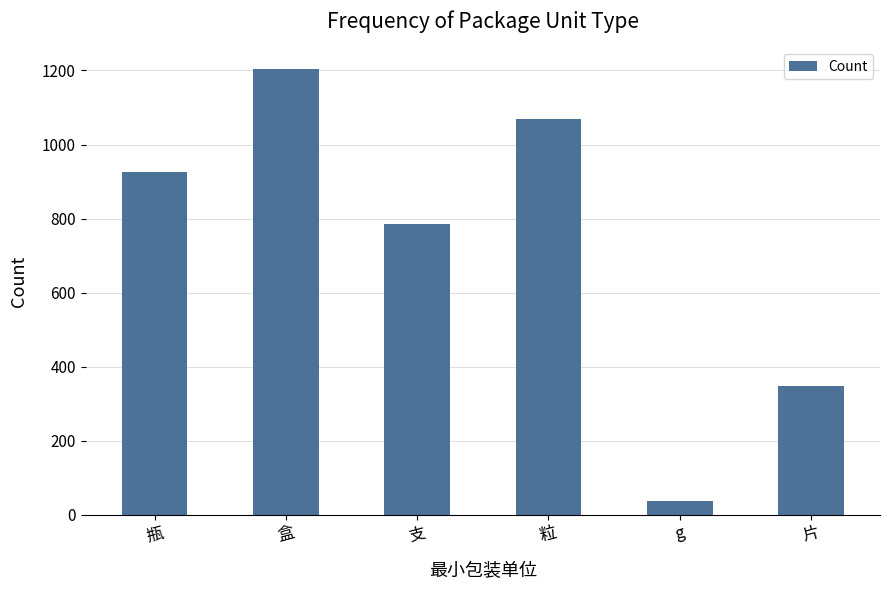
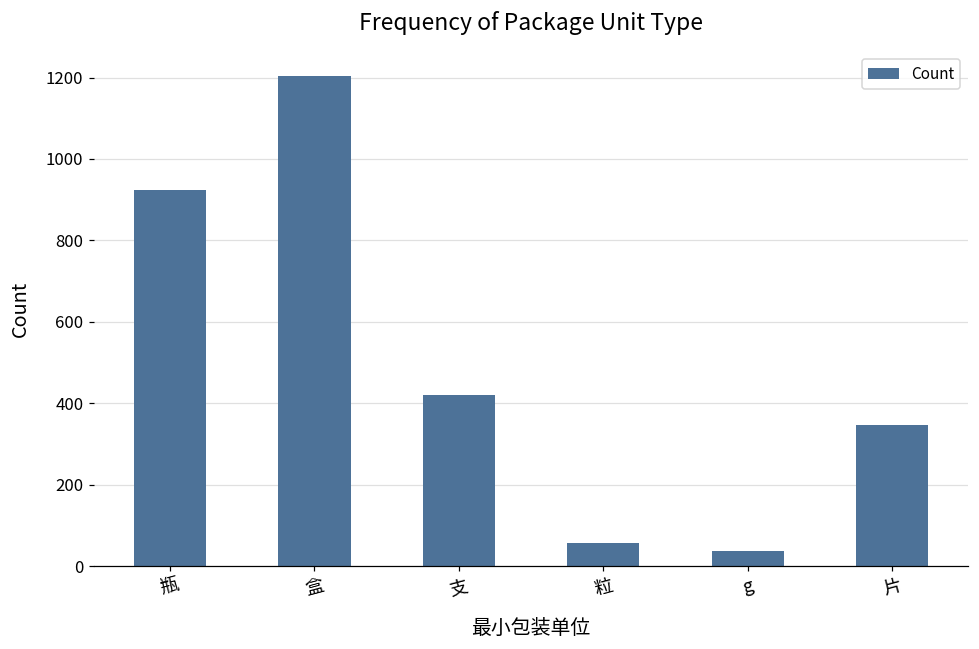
支: 790 -> 420
粒: 1070 -> 60
